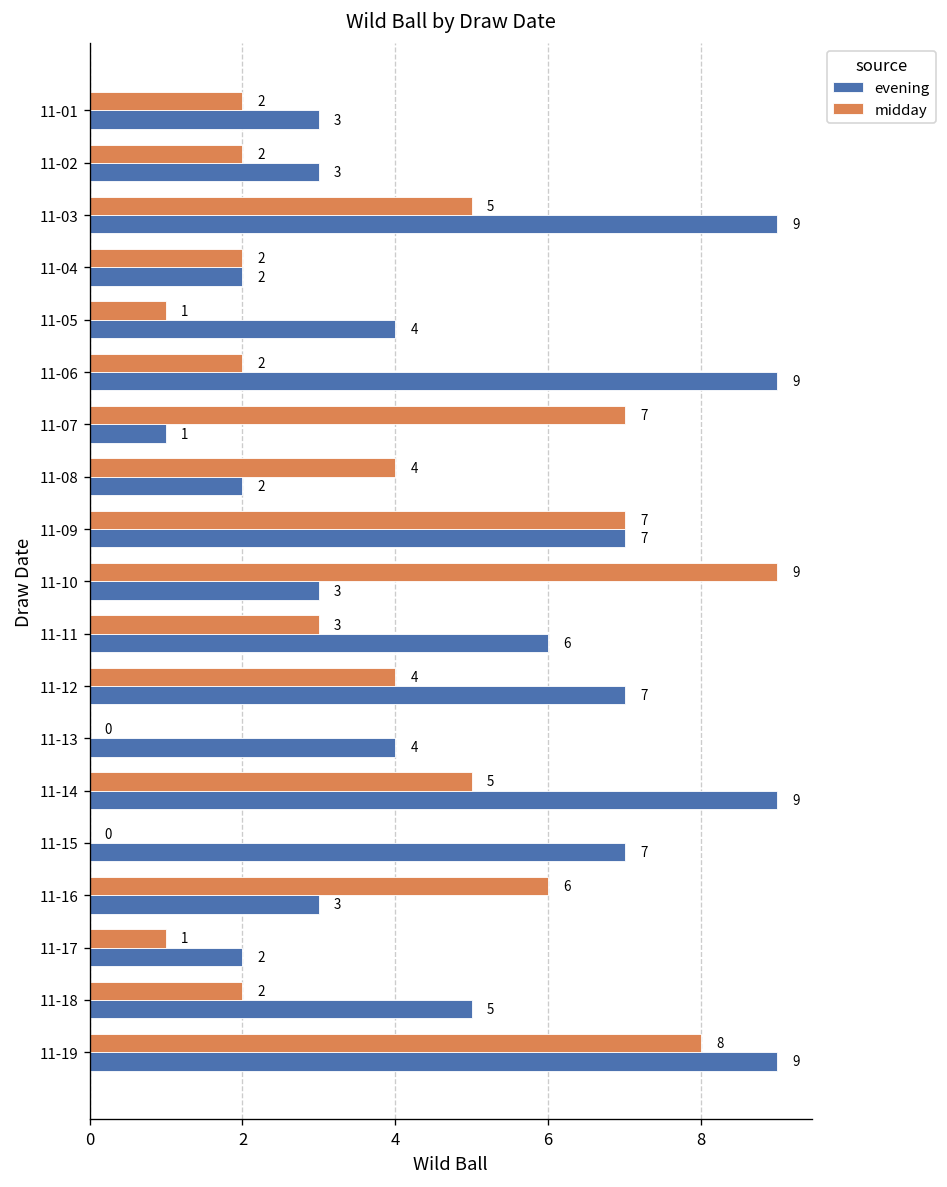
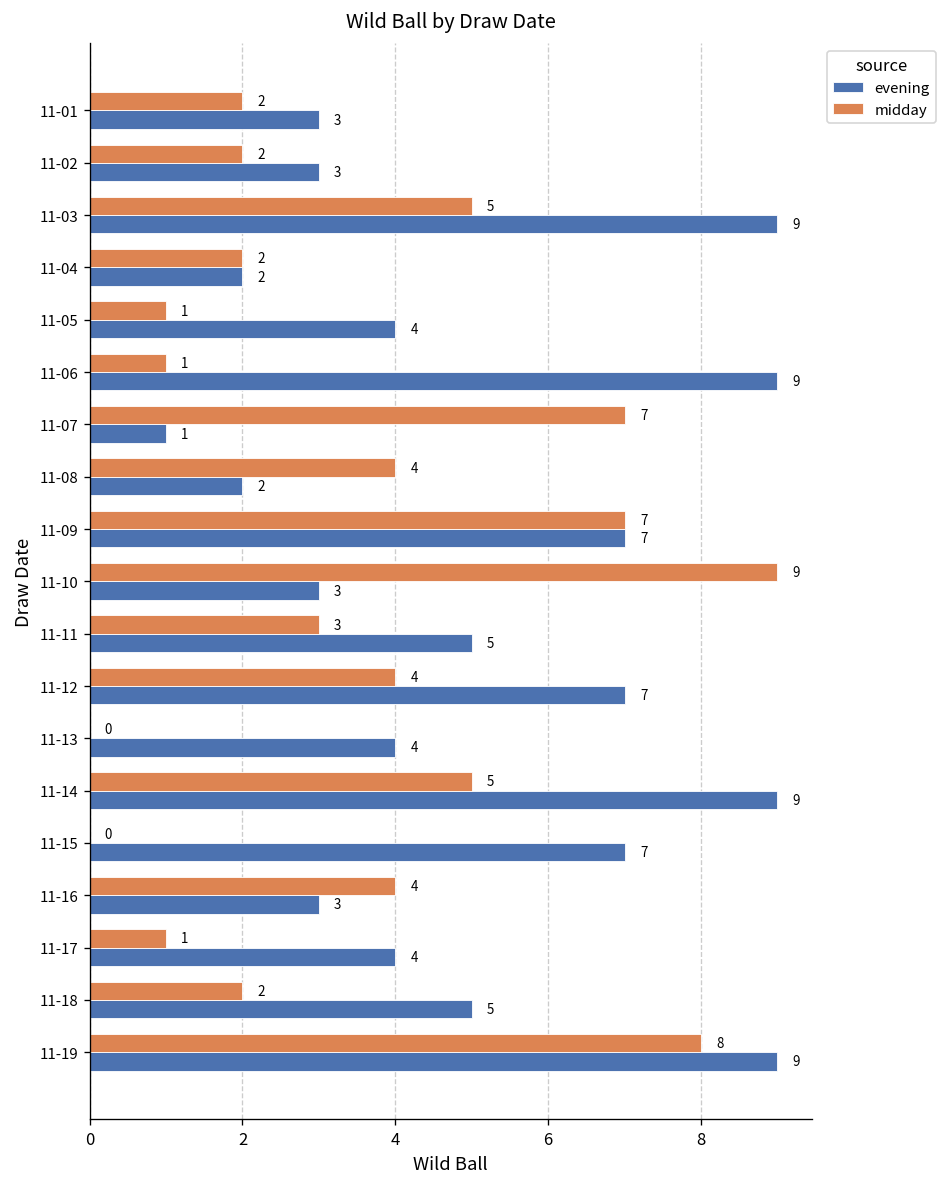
midday, 11-06: 2 -> 1
evening, 11-11: 6 -> 5
midday, 11-16: 6 -> 4
evening, 11-17: 2 -> 4
